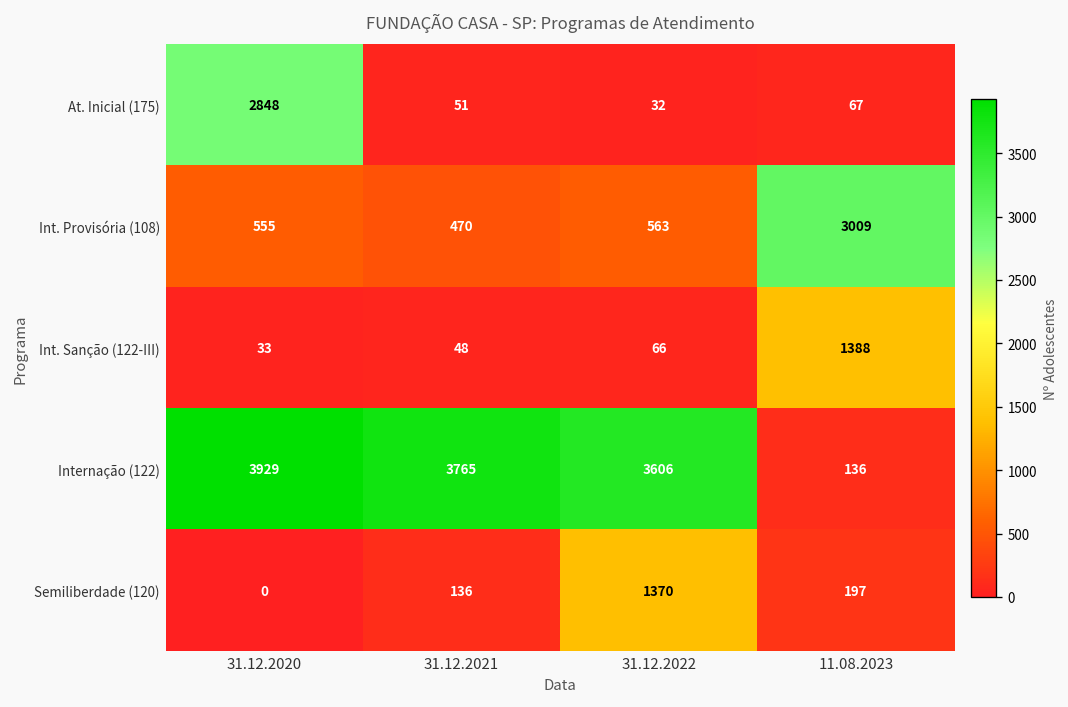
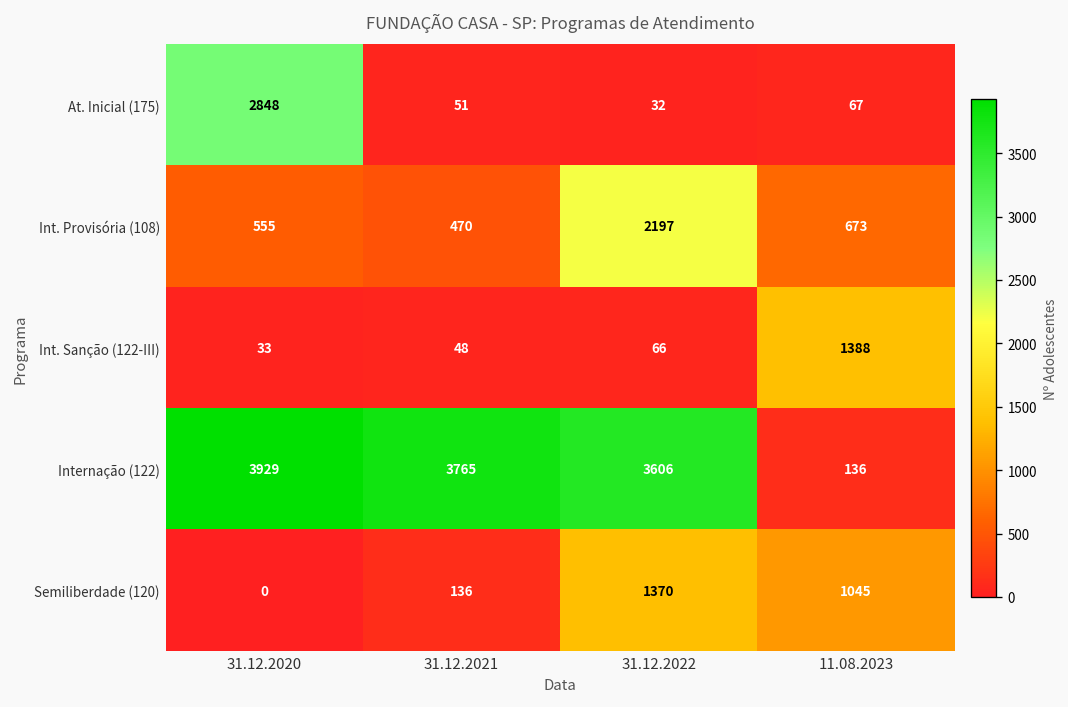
Int. Provisória (108), 31.12.2022: 563 -> 2197
Int. Provisória (108), 11.08.2023: 3009 -> 673
Semiliberdade (120), 11.08.2023: 197 -> 1045
